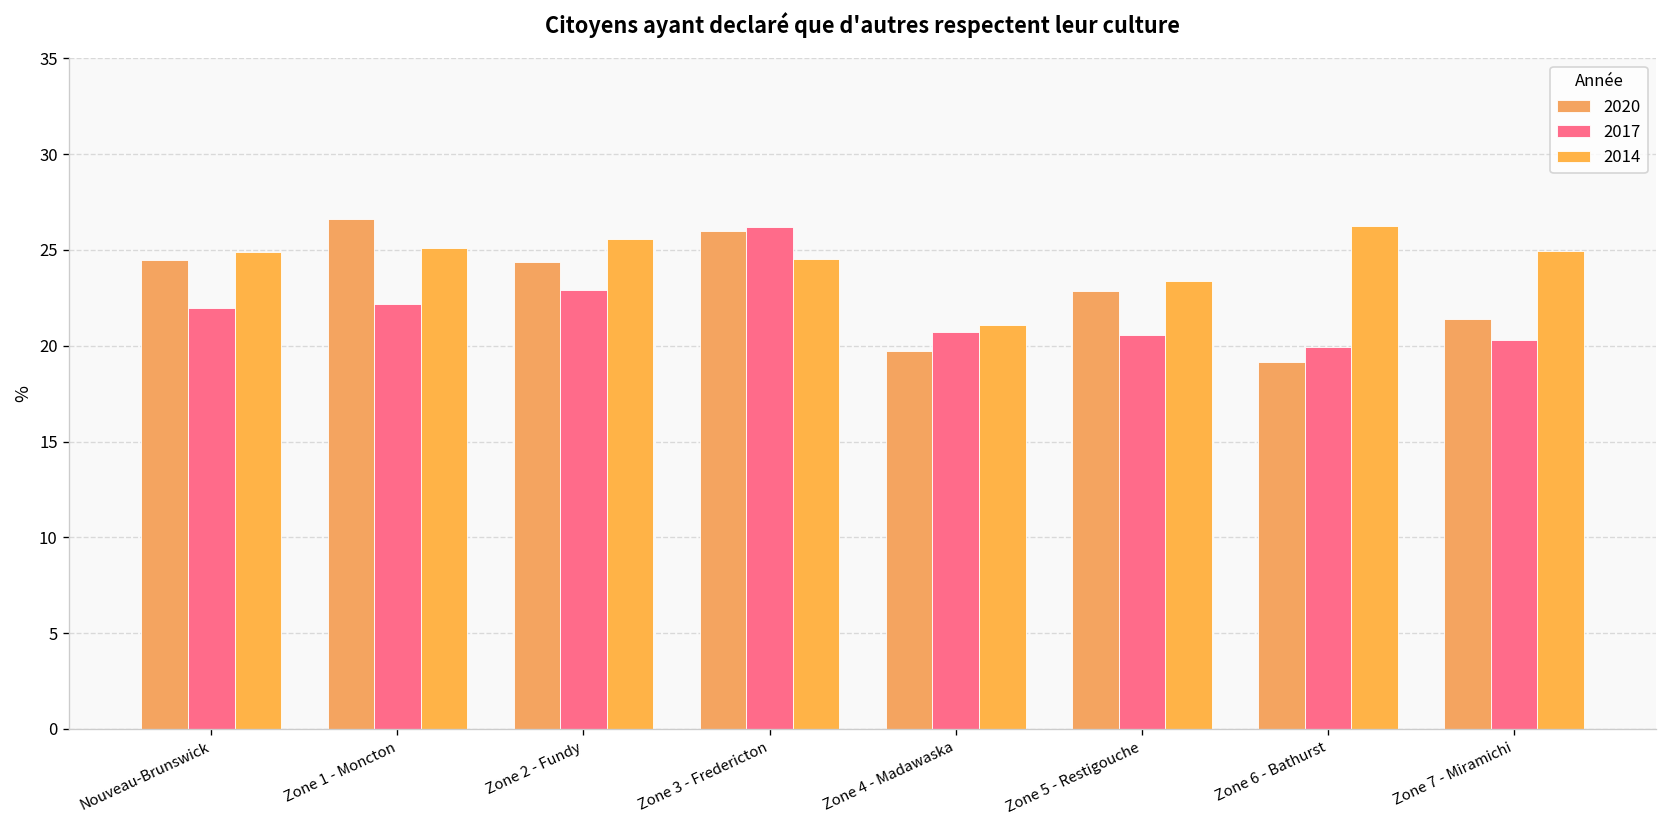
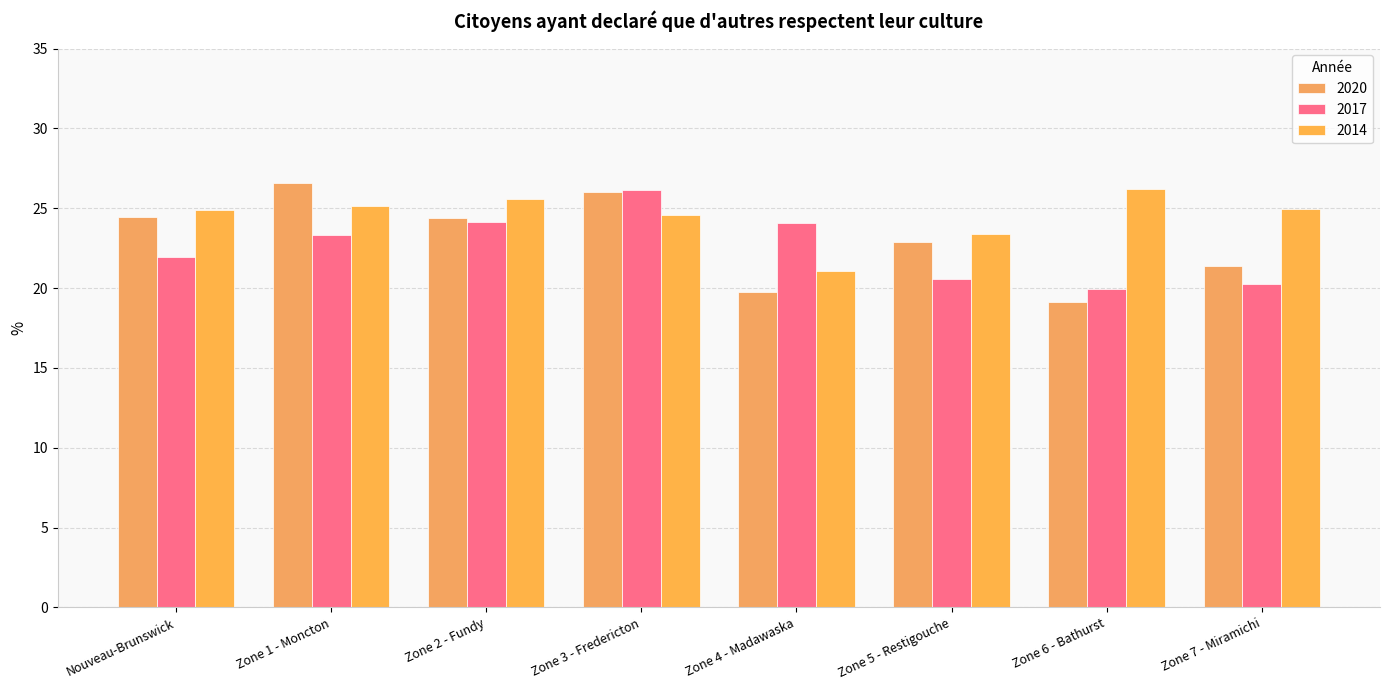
2017, Zone 1 - Moncton: 22.2 -> 23.3
2017, Zone 2 - Fundy: 22.9 -> 24.1
2017, Zone 4 - Madawaska: 20.7 -> 24.1
